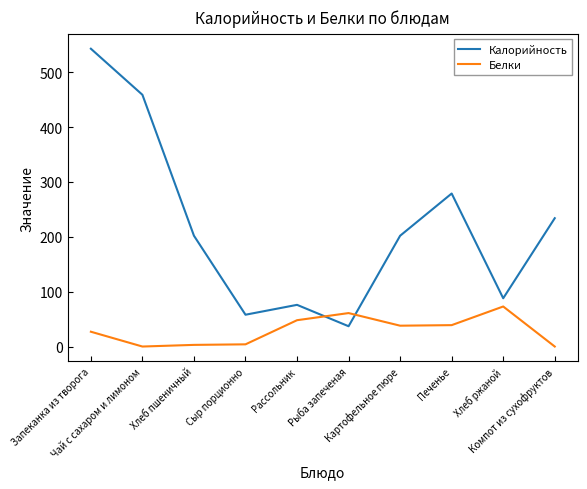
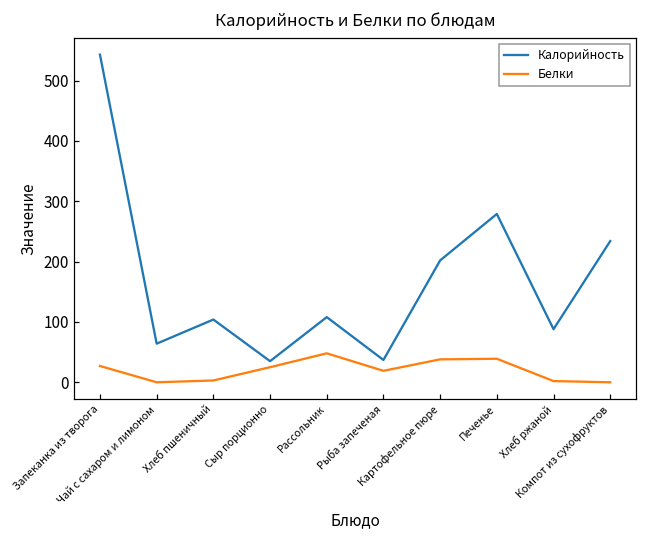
Калорийность, Чай с сахаром и лимоном: 460 -> 60
Калорийность, Хлеб пшеничный: 200 -> 100
Калорийность, Сыр порционно: 60 -> 40
Белки, Сыр порционно: 0 -> 30
Калорийность, Рассольник: 80 -> 110
Белки, Рыба запеченая: 60 -> 20
Белки, Хлеб ржаной: 70 -> 0
